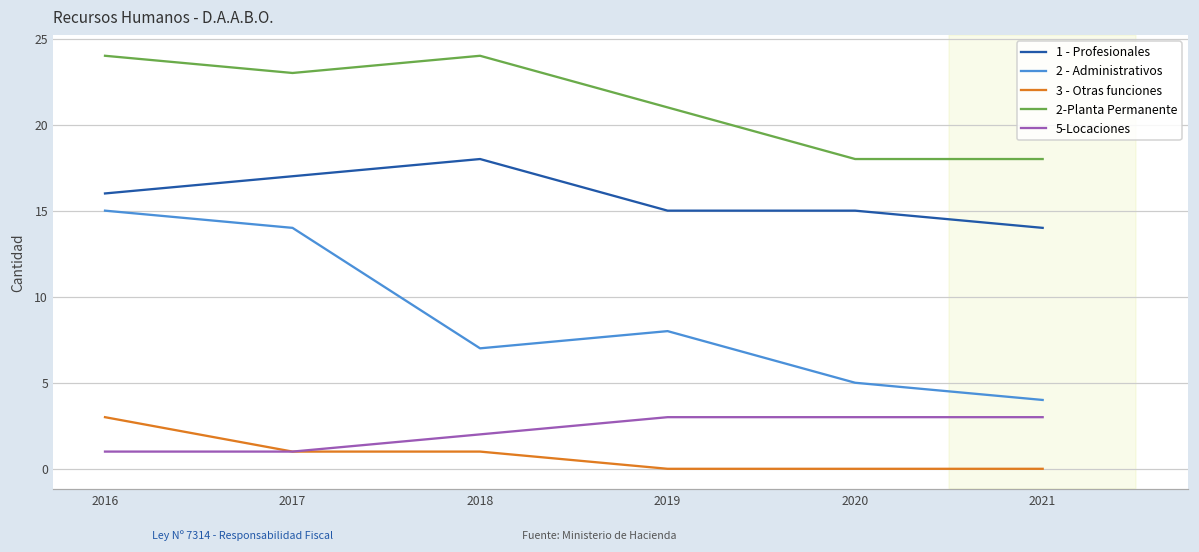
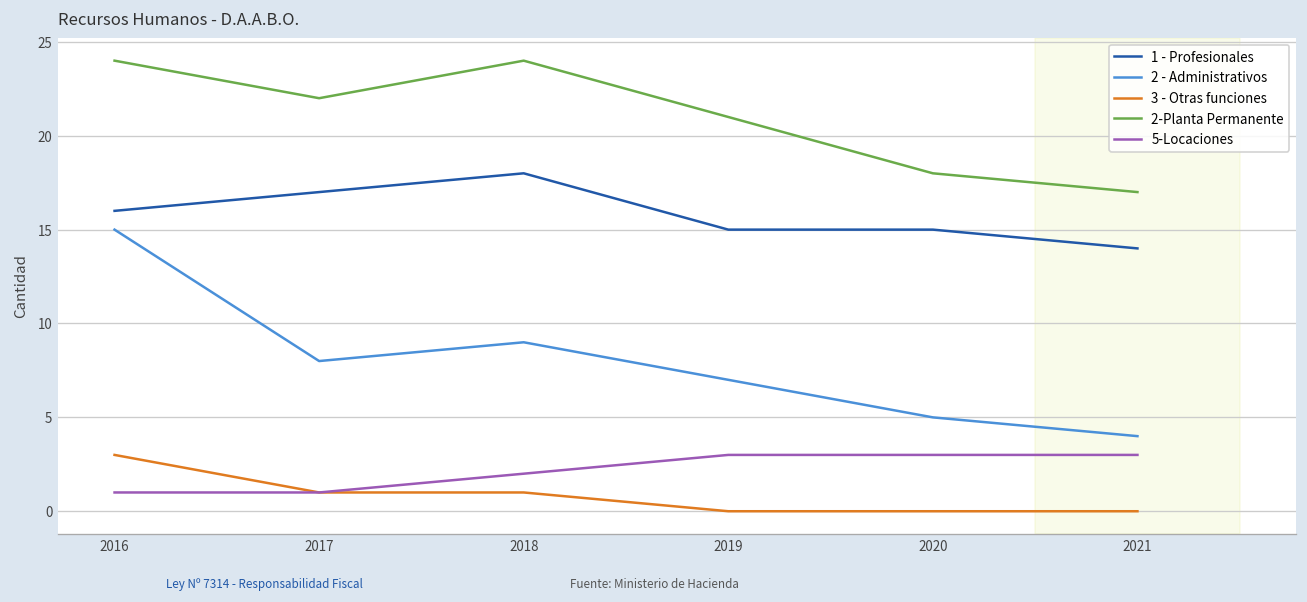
2 - Administrativos, 2017: 14 -> 8
2-Planta Permanente, 2017: 23 -> 22
2 - Administrativos, 2018: 7 -> 9
2 - Administrativos, 2019: 8 -> 7
2-Planta Permanente, 2021: 18 -> 17
